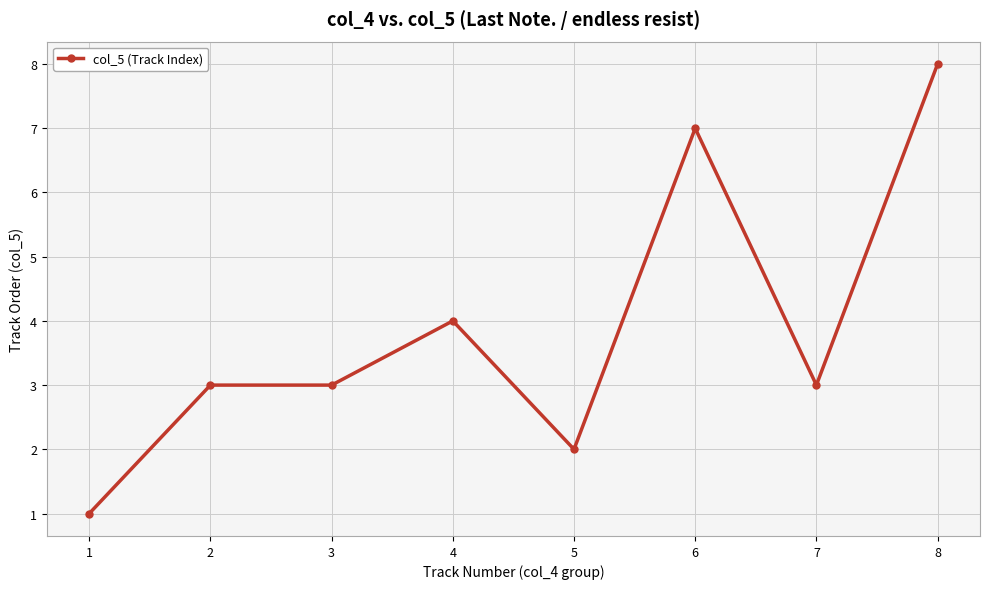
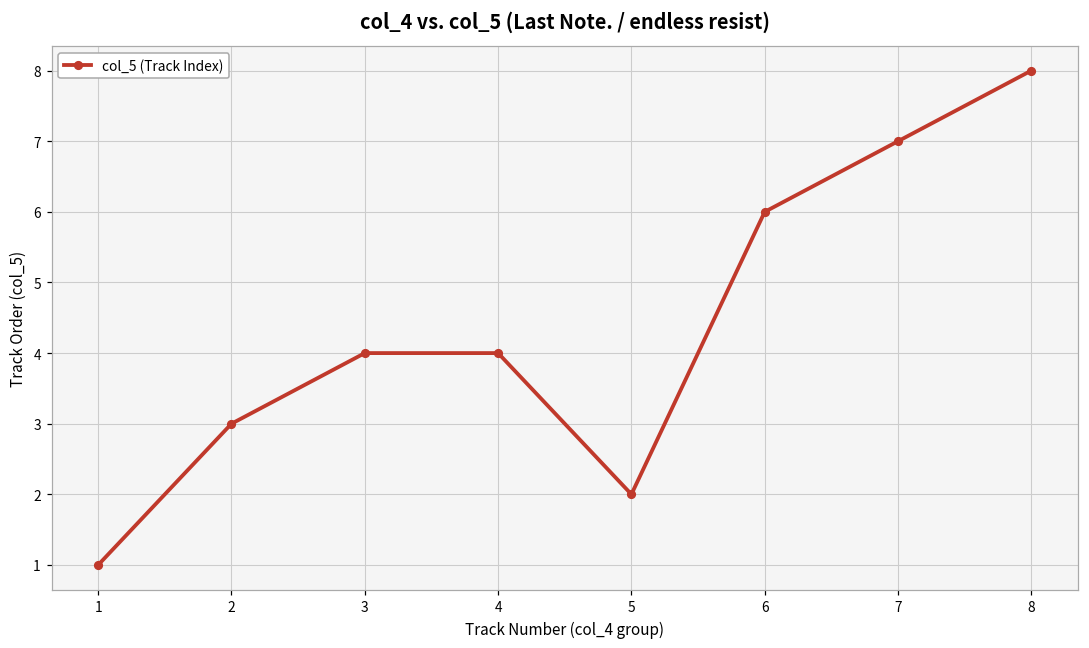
3: 3 -> 4
6: 7 -> 6
7: 3 -> 7
